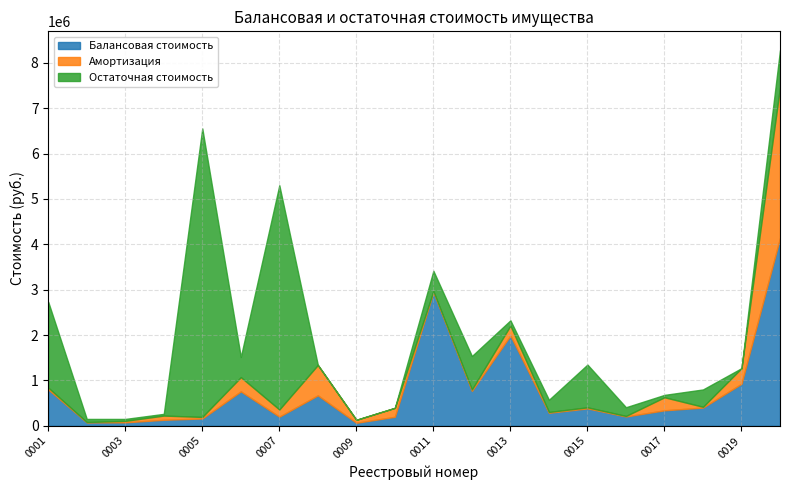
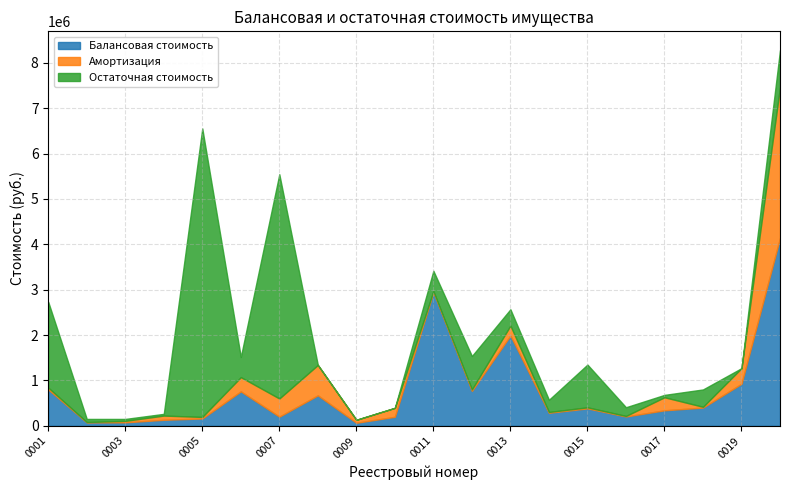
Амортизация, 0007: 200000 -> 400000
Остаточная стоимость, 0013: 100000 -> 400000
